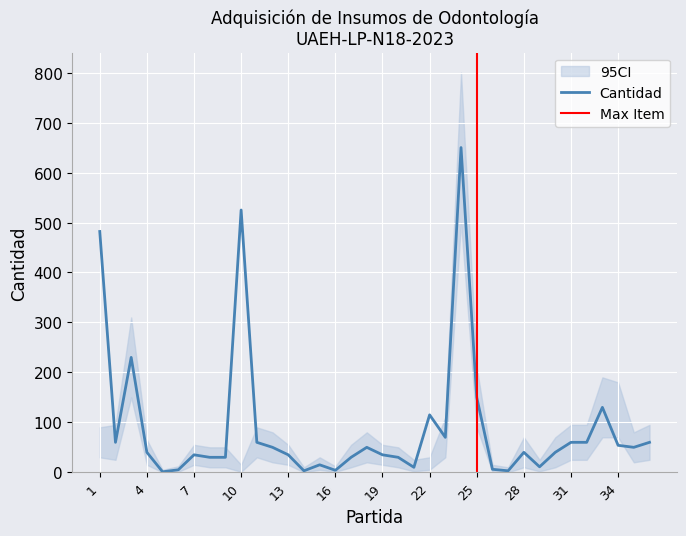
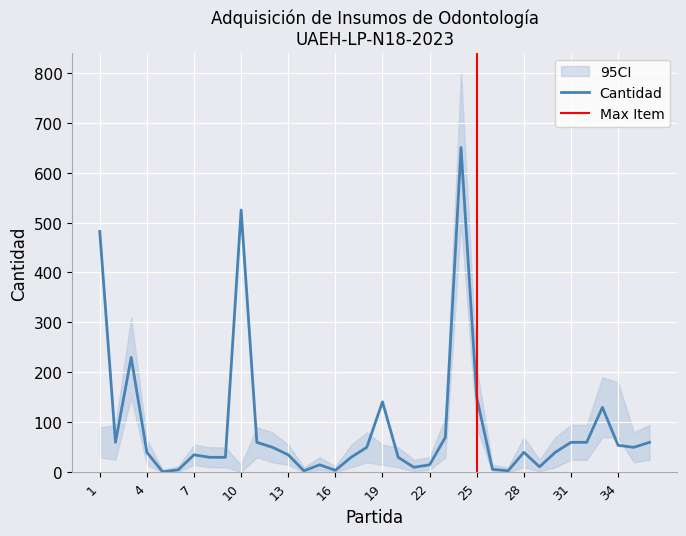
Cantidad, 19: 40 -> 140
Cantidad, 22: 120 -> 20
